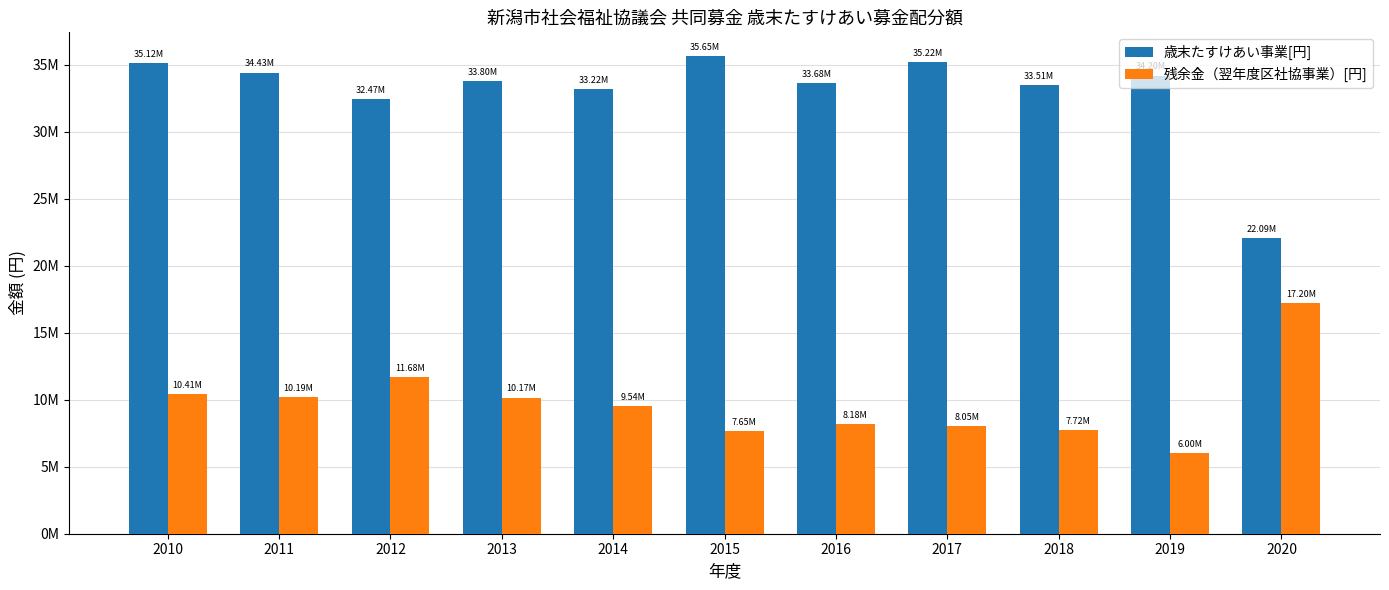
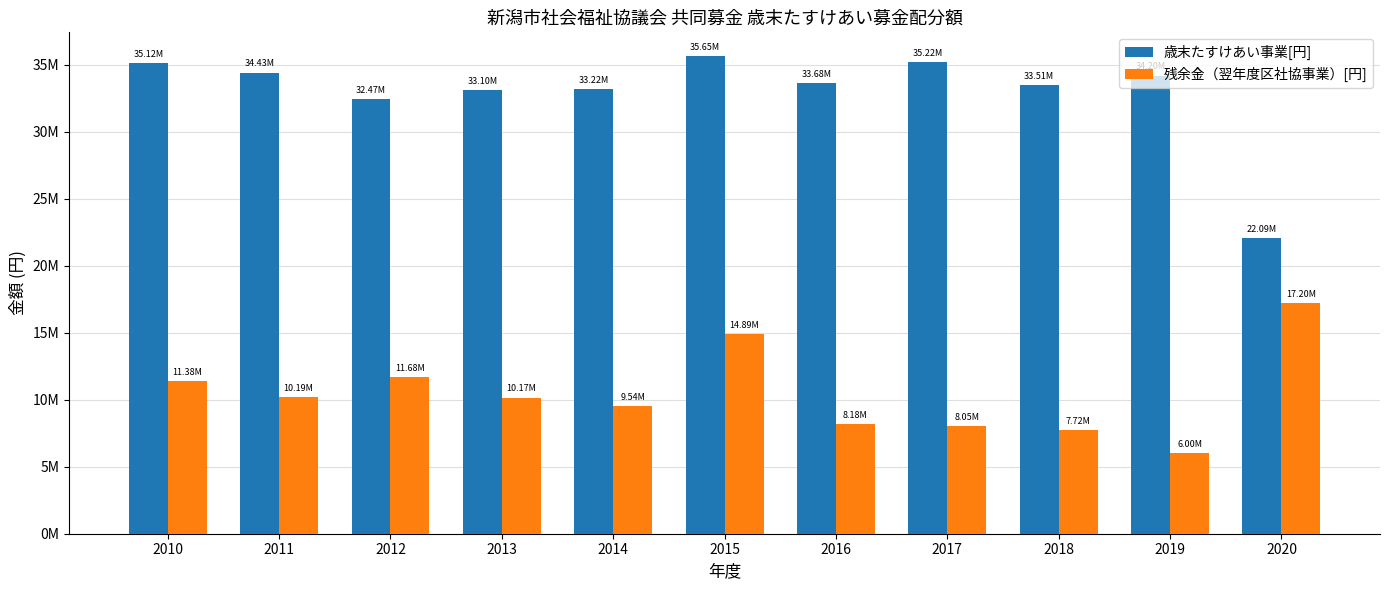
残余金（翌年度区社協事業）[円], 2010: 10.41M -> 11.38M
歳末たすけあい事業[円], 2013: 33.80M -> 33.10M
残余金（翌年度区社協事業）[円], 2015: 7.65M -> 14.89M
